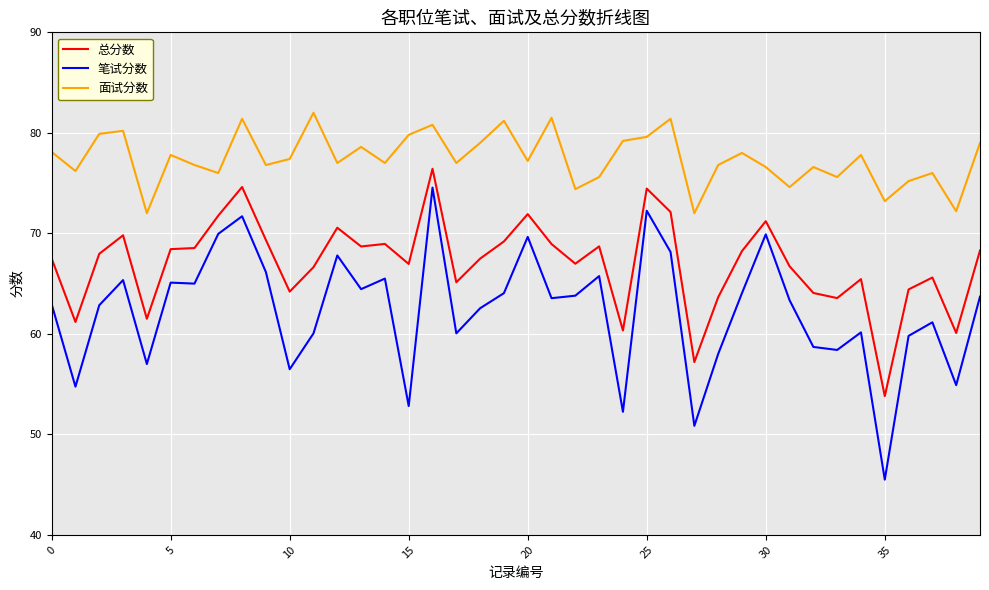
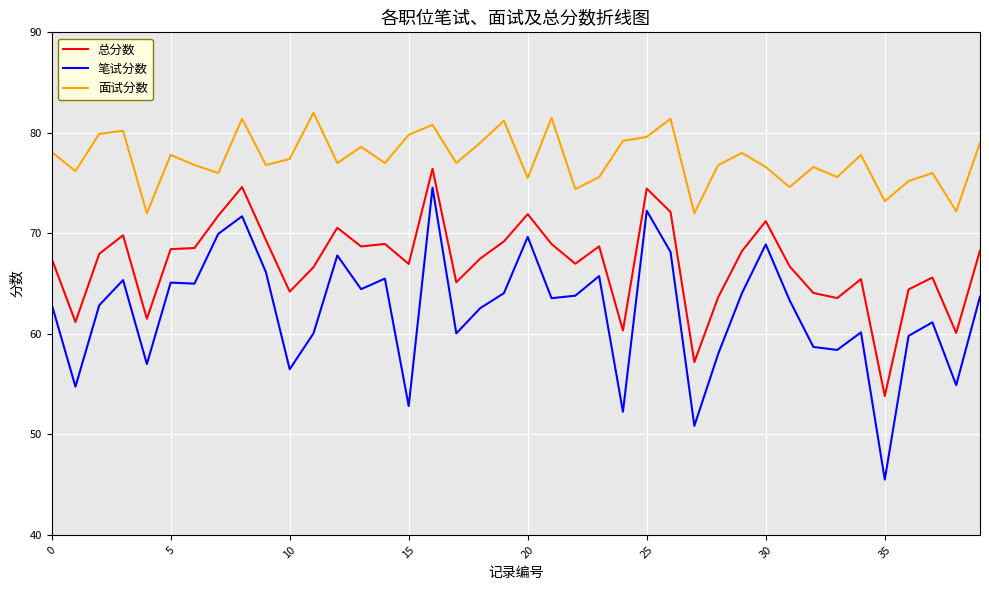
面试分数, 20: 77.2 -> 75.5
笔试分数, 30: 69.9 -> 68.9
